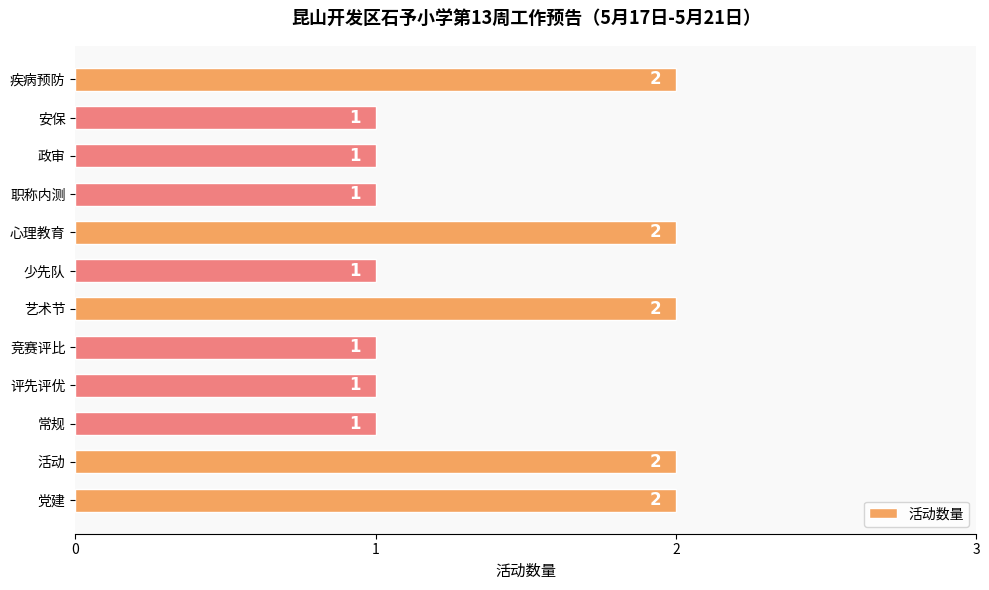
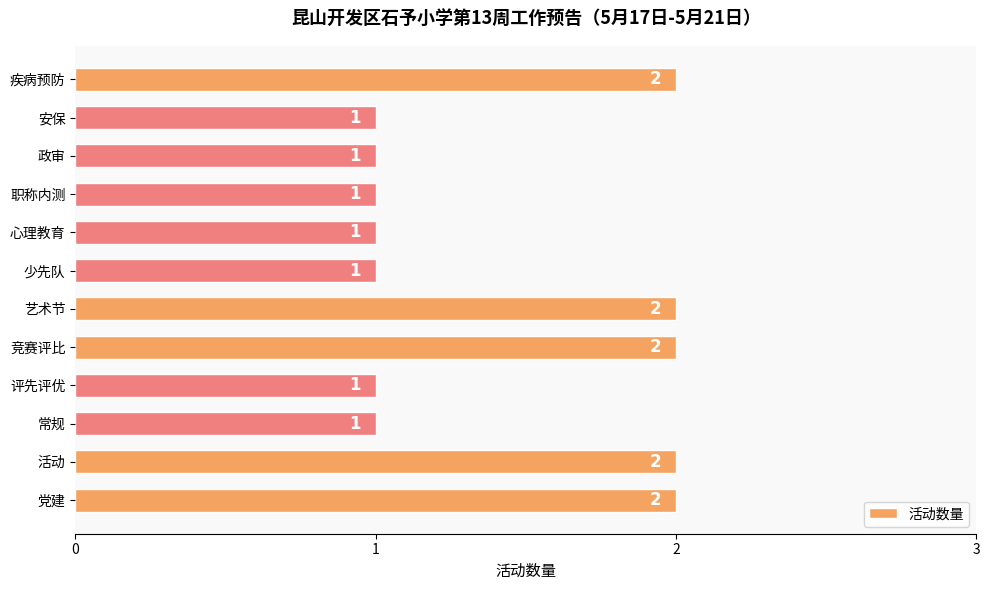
心理教育: 2 -> 1
竞赛评比: 1 -> 2
